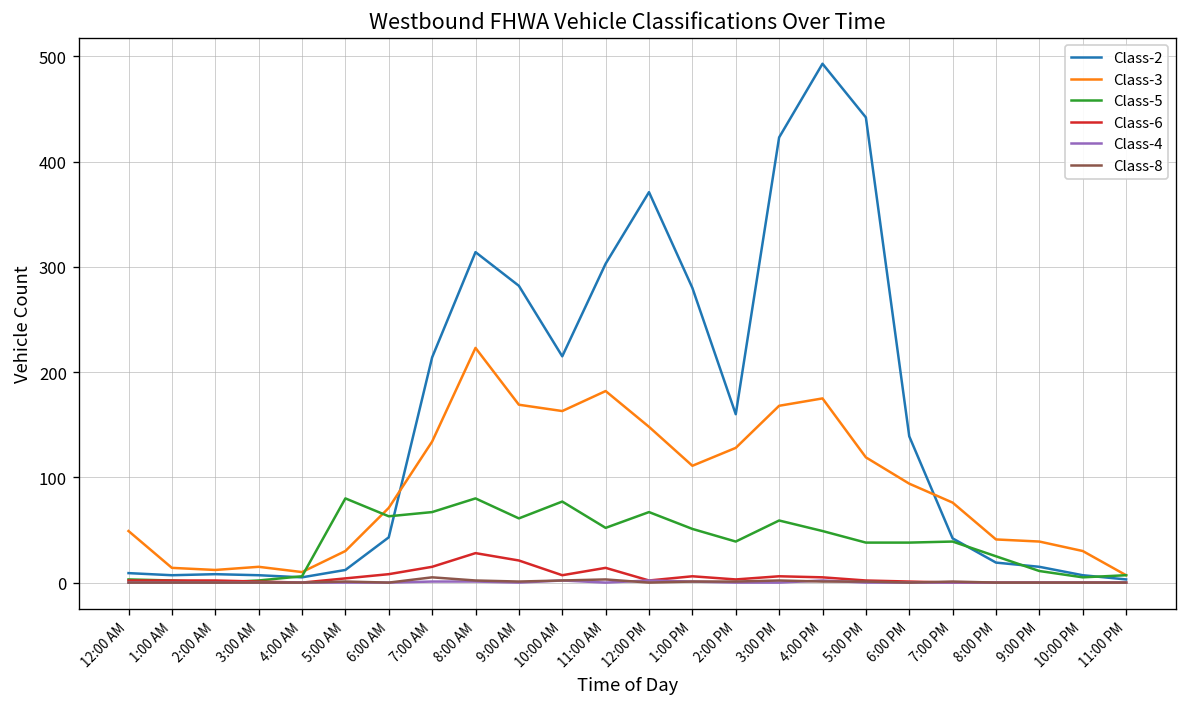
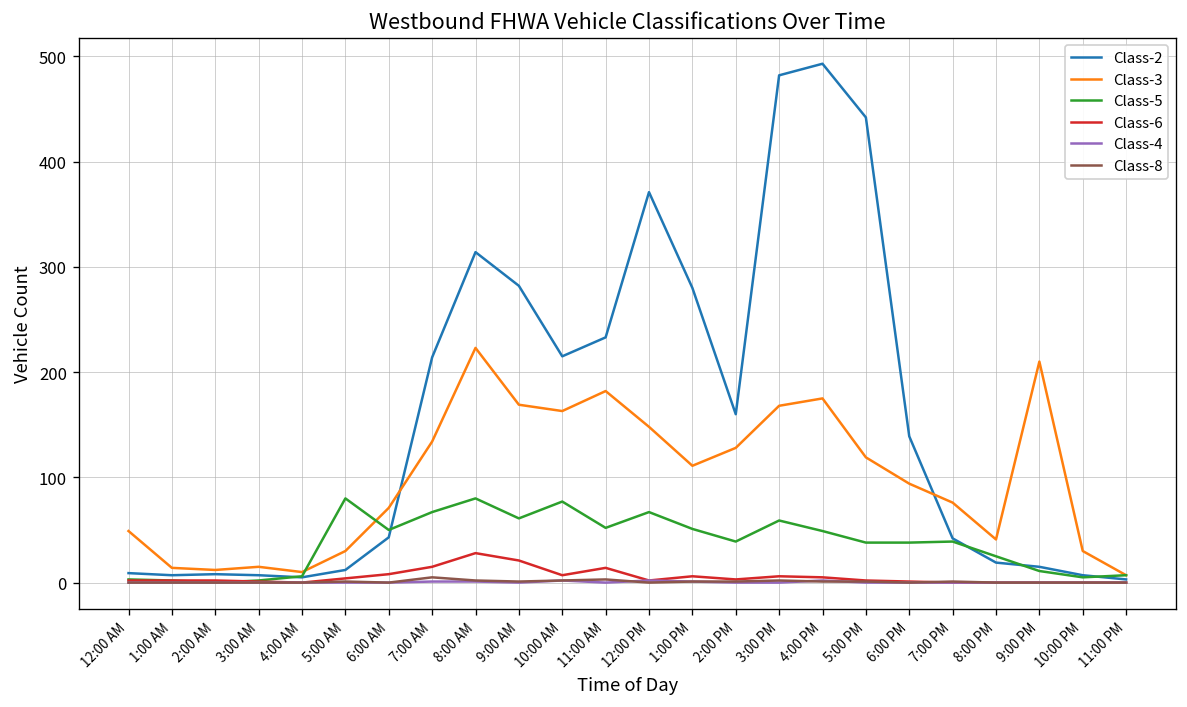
Class-5, 6:00 AM: 60 -> 50
Class-2, 11:00 AM: 300 -> 230
Class-2, 3:00 PM: 420 -> 480
Class-3, 9:00 PM: 40 -> 210
